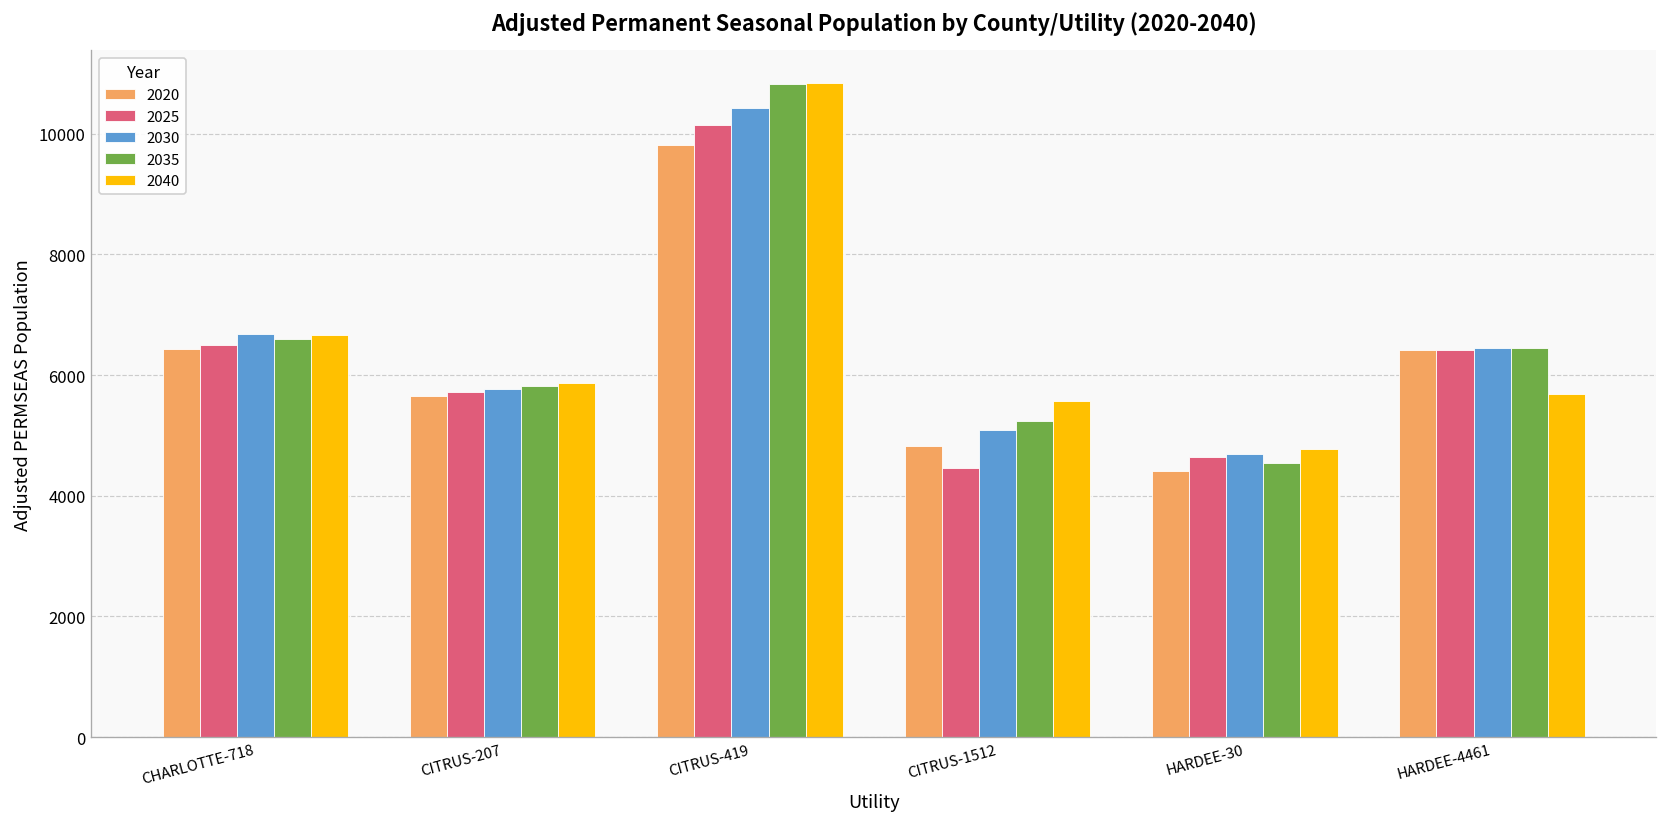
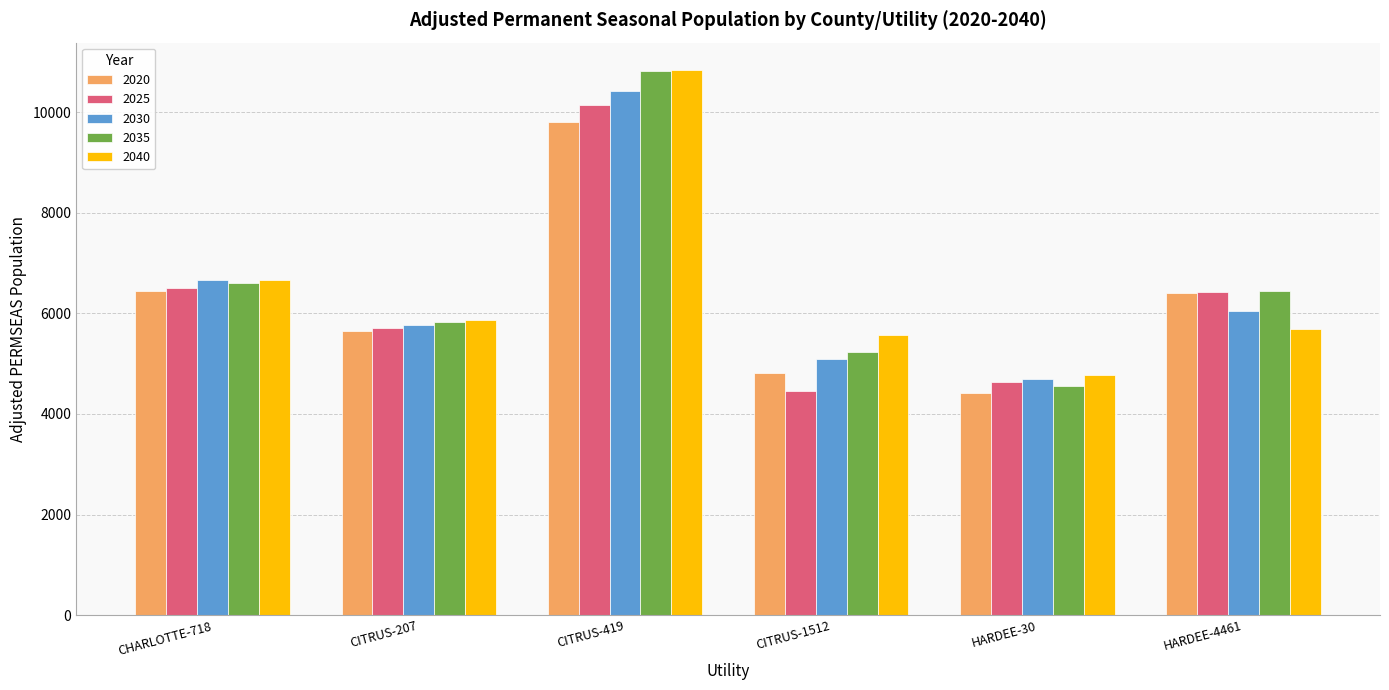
2030, HARDEE-4461: 6400 -> 6000
